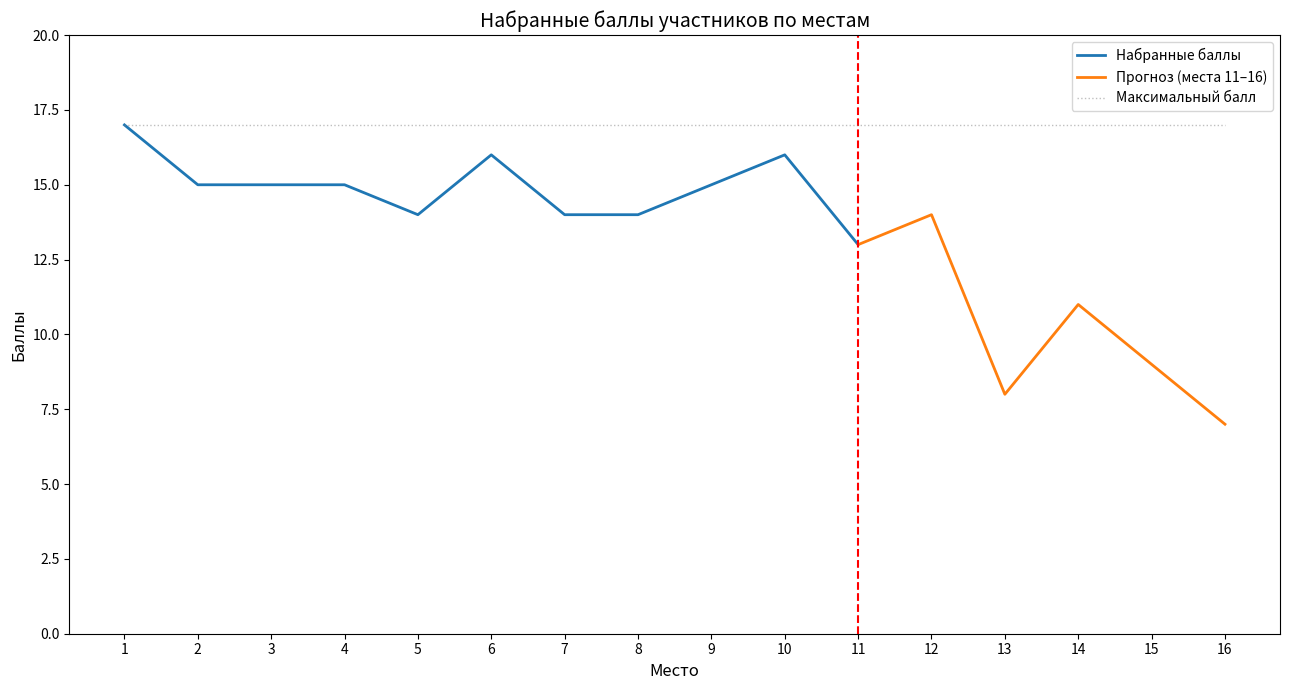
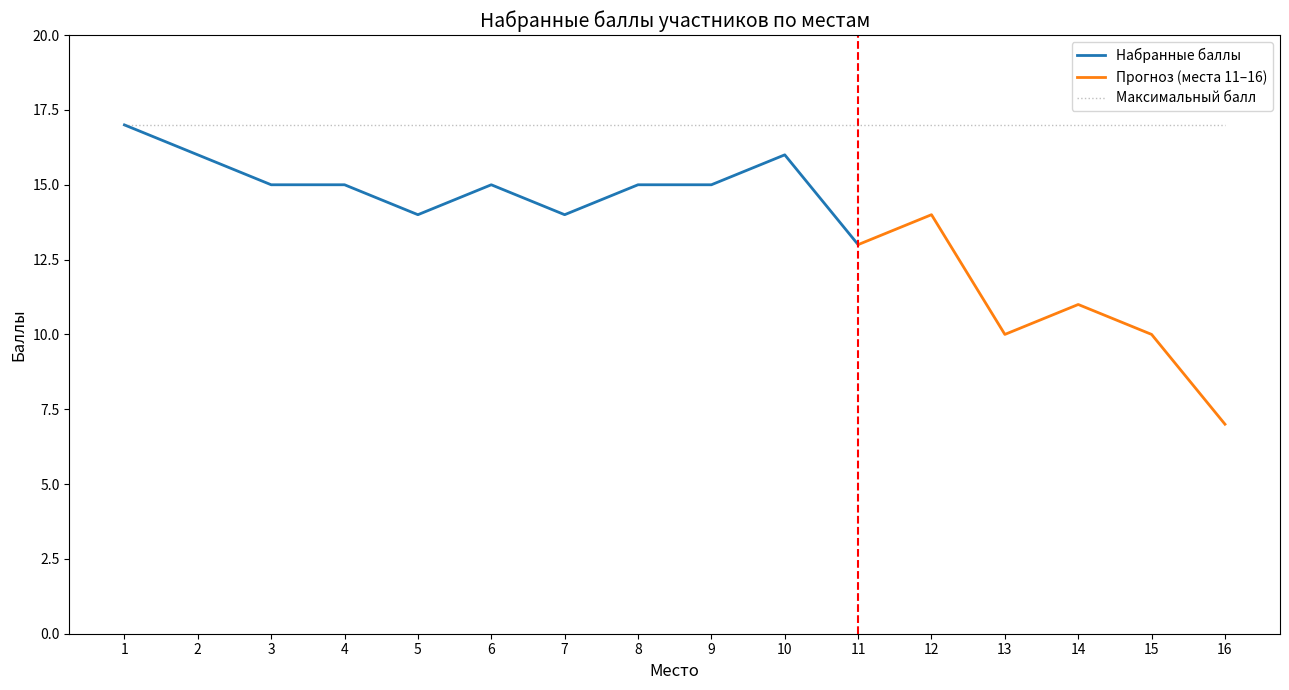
Набранные баллы, 2: 15 -> 16
Набранные баллы, 6: 16 -> 15
Набранные баллы, 8: 14 -> 15
Прогноз (места 11–16), 13: 8 -> 10
Прогноз (места 11–16), 15: 9 -> 10
